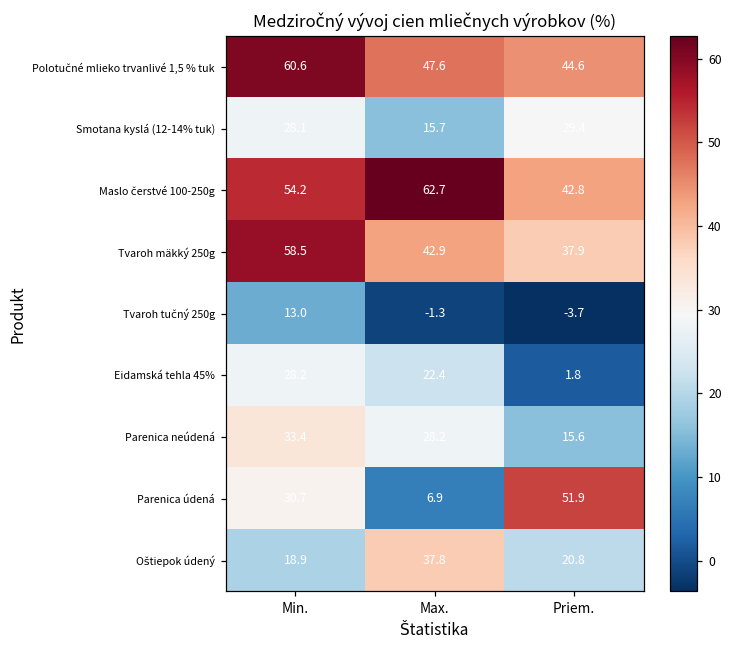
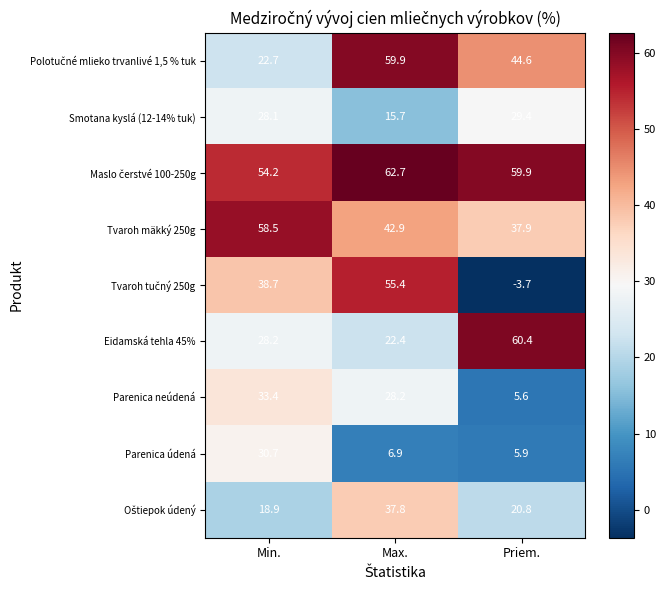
Polotučné mlieko trvanlivé 1,5 % tuk, Min.: 60.6 -> 22.7
Polotučné mlieko trvanlivé 1,5 % tuk, Max.: 47.6 -> 59.9
Maslo čerstvé 100-250g, Priem.: 42.8 -> 59.9
Tvaroh tučný 250g, Min.: 13.0 -> 38.7
Tvaroh tučný 250g, Max.: -1.3 -> 55.4
Eidamská tehla 45%, Priem.: 1.8 -> 60.4
Parenica neúdená, Priem.: 15.6 -> 5.6
Parenica údená, Priem.: 51.9 -> 5.9
